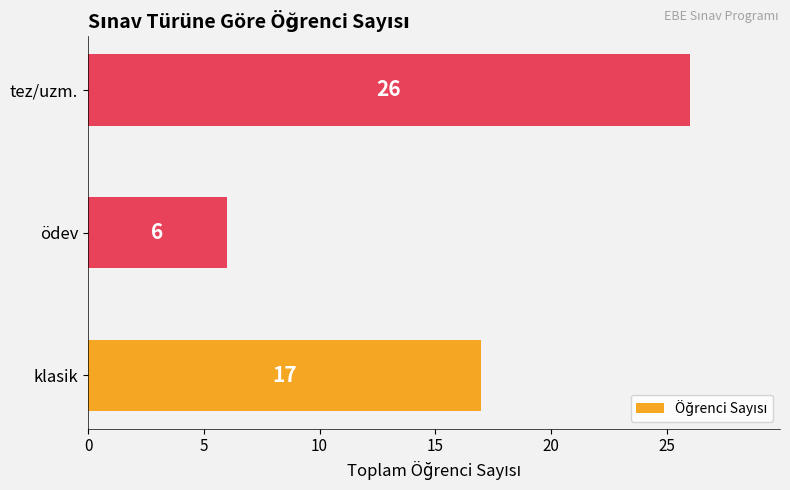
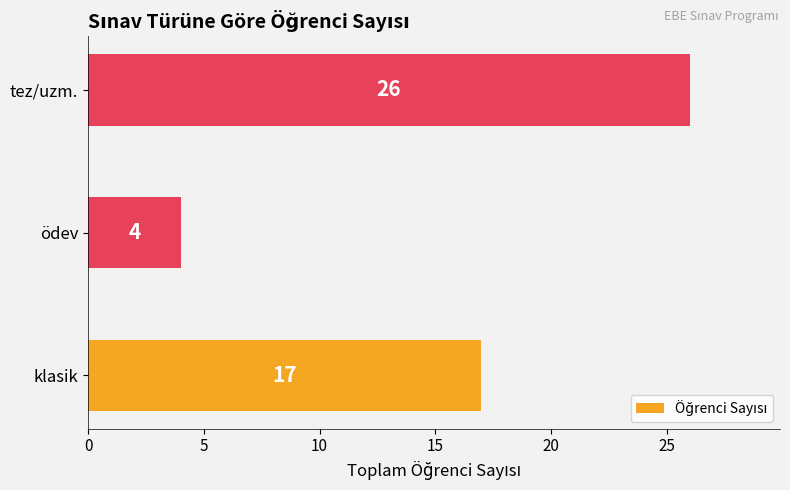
ödev: 6 -> 4
